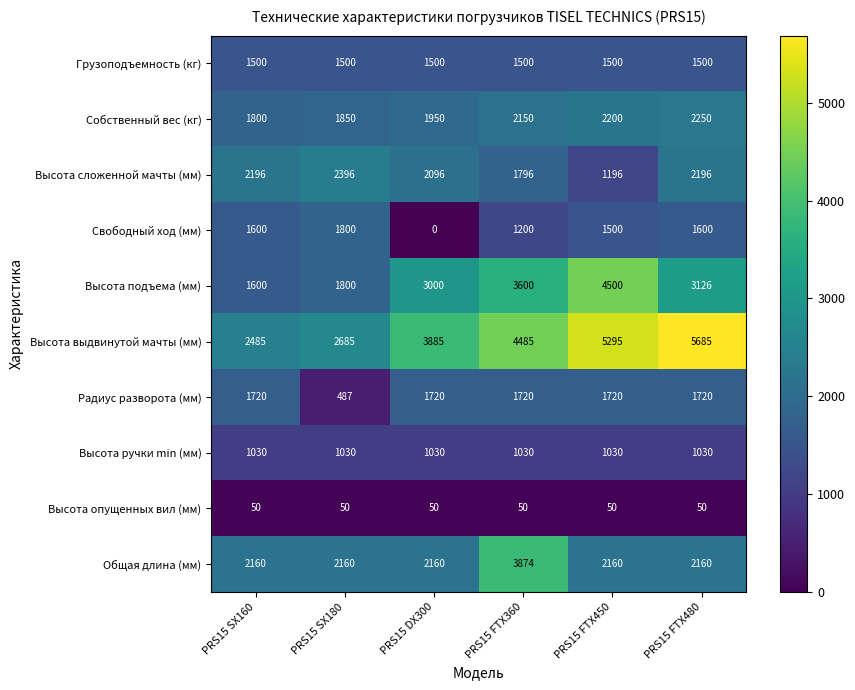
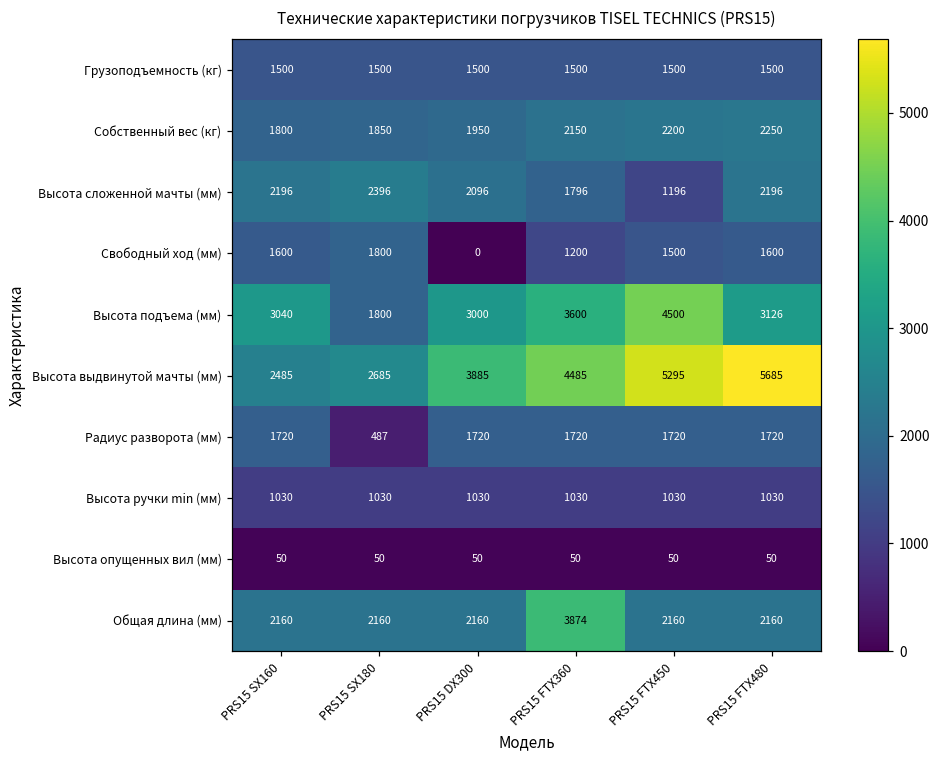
Высота подъема (мм), PRS15 SX160: 1600 -> 3040
